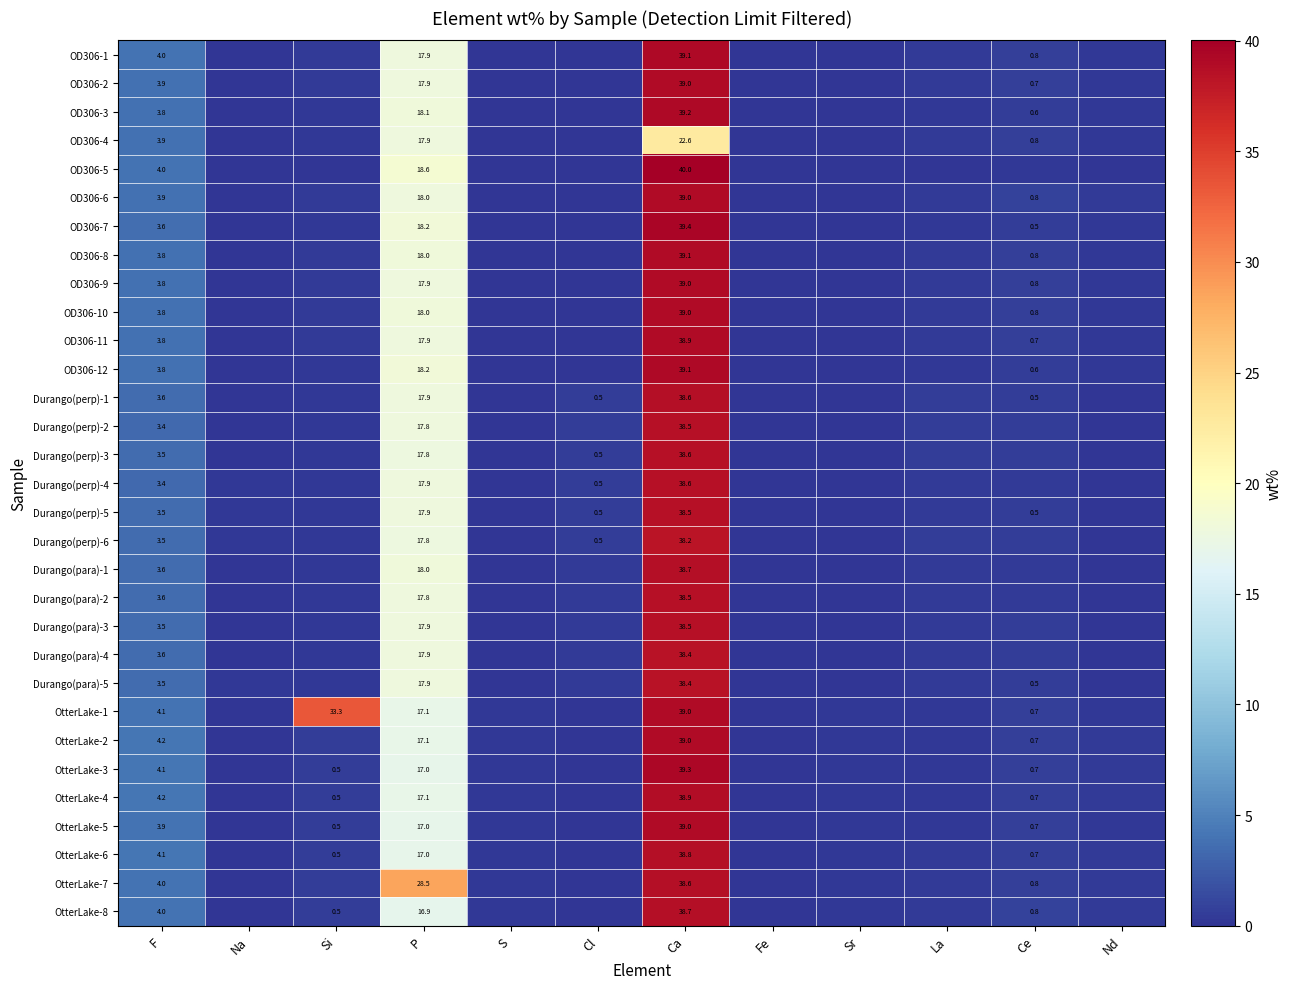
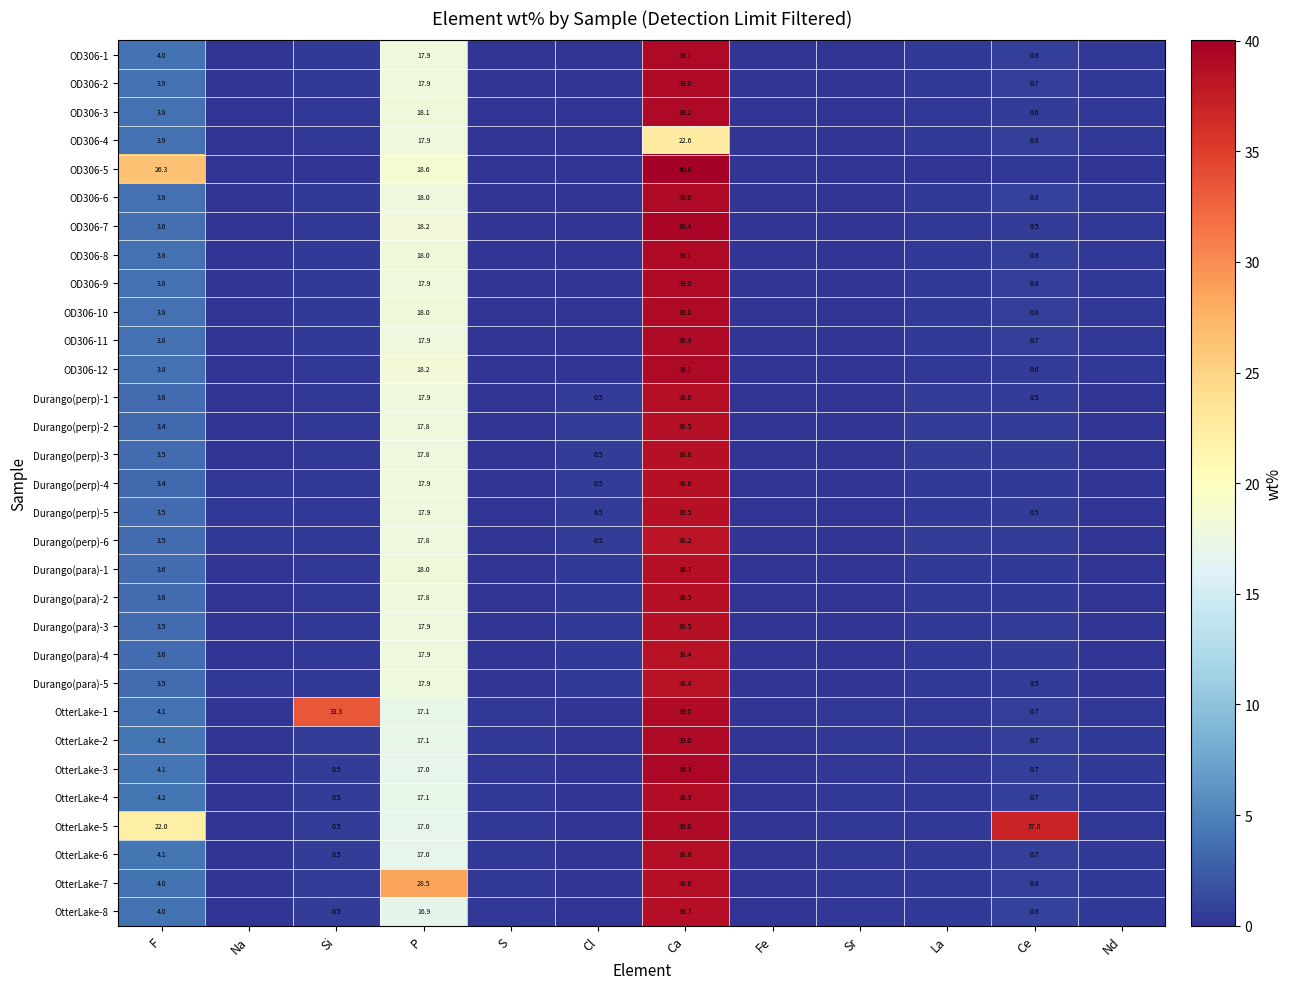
OD306-5, F: 4.0 -> 26.3
OtterLake-5, F: 3.9 -> 22.0
OtterLake-5, Ce: 0.7 -> 37.0
